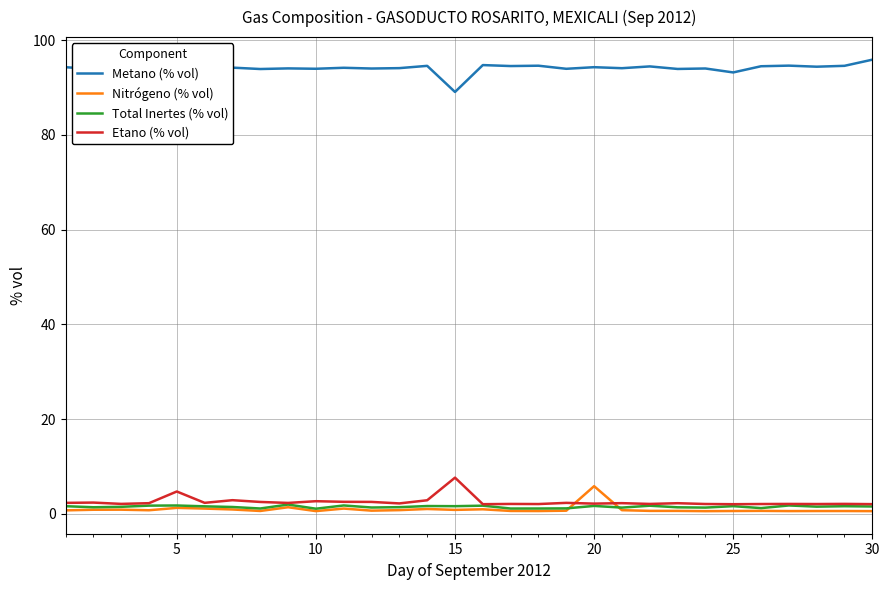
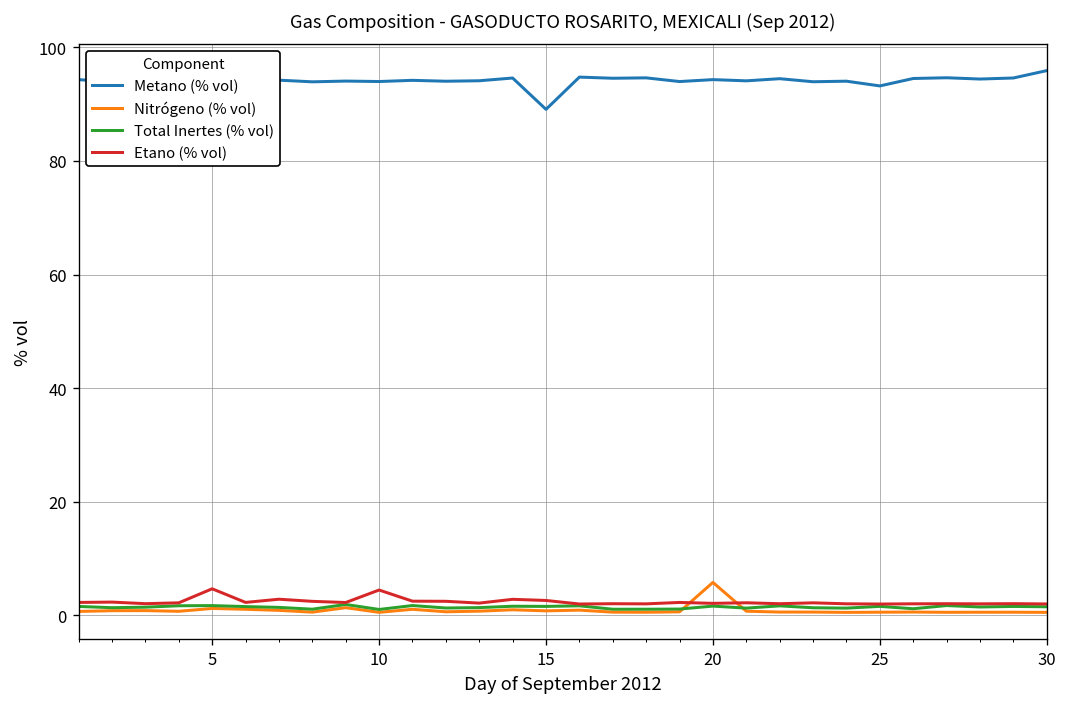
Etano (% vol), 10: 3 -> 4
Etano (% vol), 15: 8 -> 3
